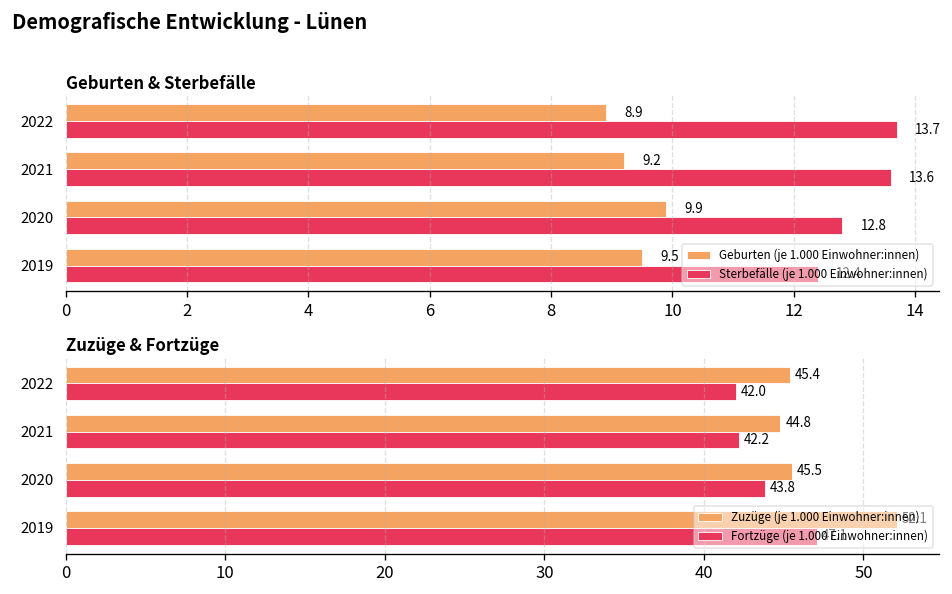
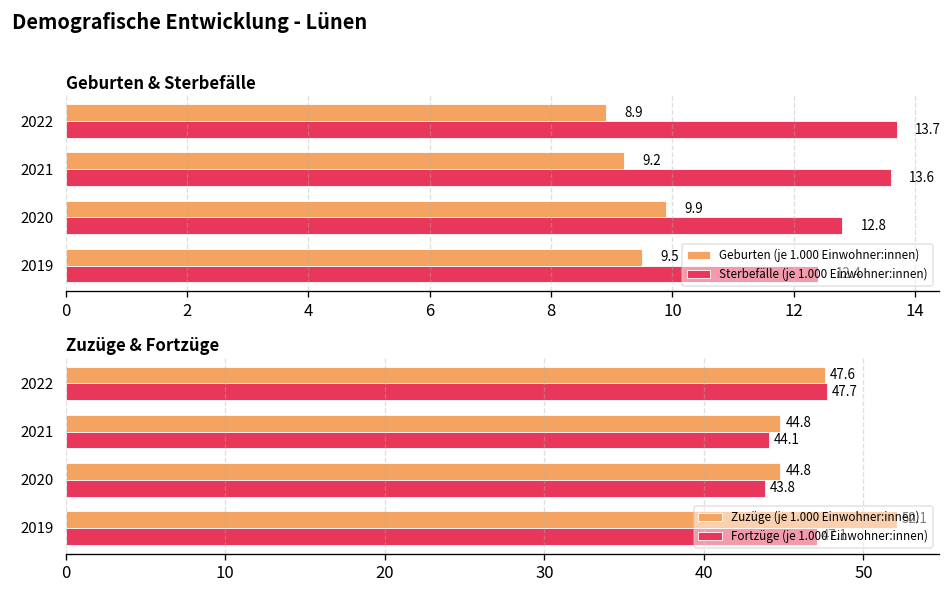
Zuzüge & Fortzüge, Zuzüge (je 1.000 Einwohner:innen), 2022: 45.4 -> 47.6
Zuzüge & Fortzüge, Fortzüge (je 1.000 Einwohner:innen), 2022: 42.0 -> 47.7
Zuzüge & Fortzüge, Fortzüge (je 1.000 Einwohner:innen), 2021: 42.2 -> 44.1
Zuzüge & Fortzüge, Zuzüge (je 1.000 Einwohner:innen), 2020: 45.5 -> 44.8
